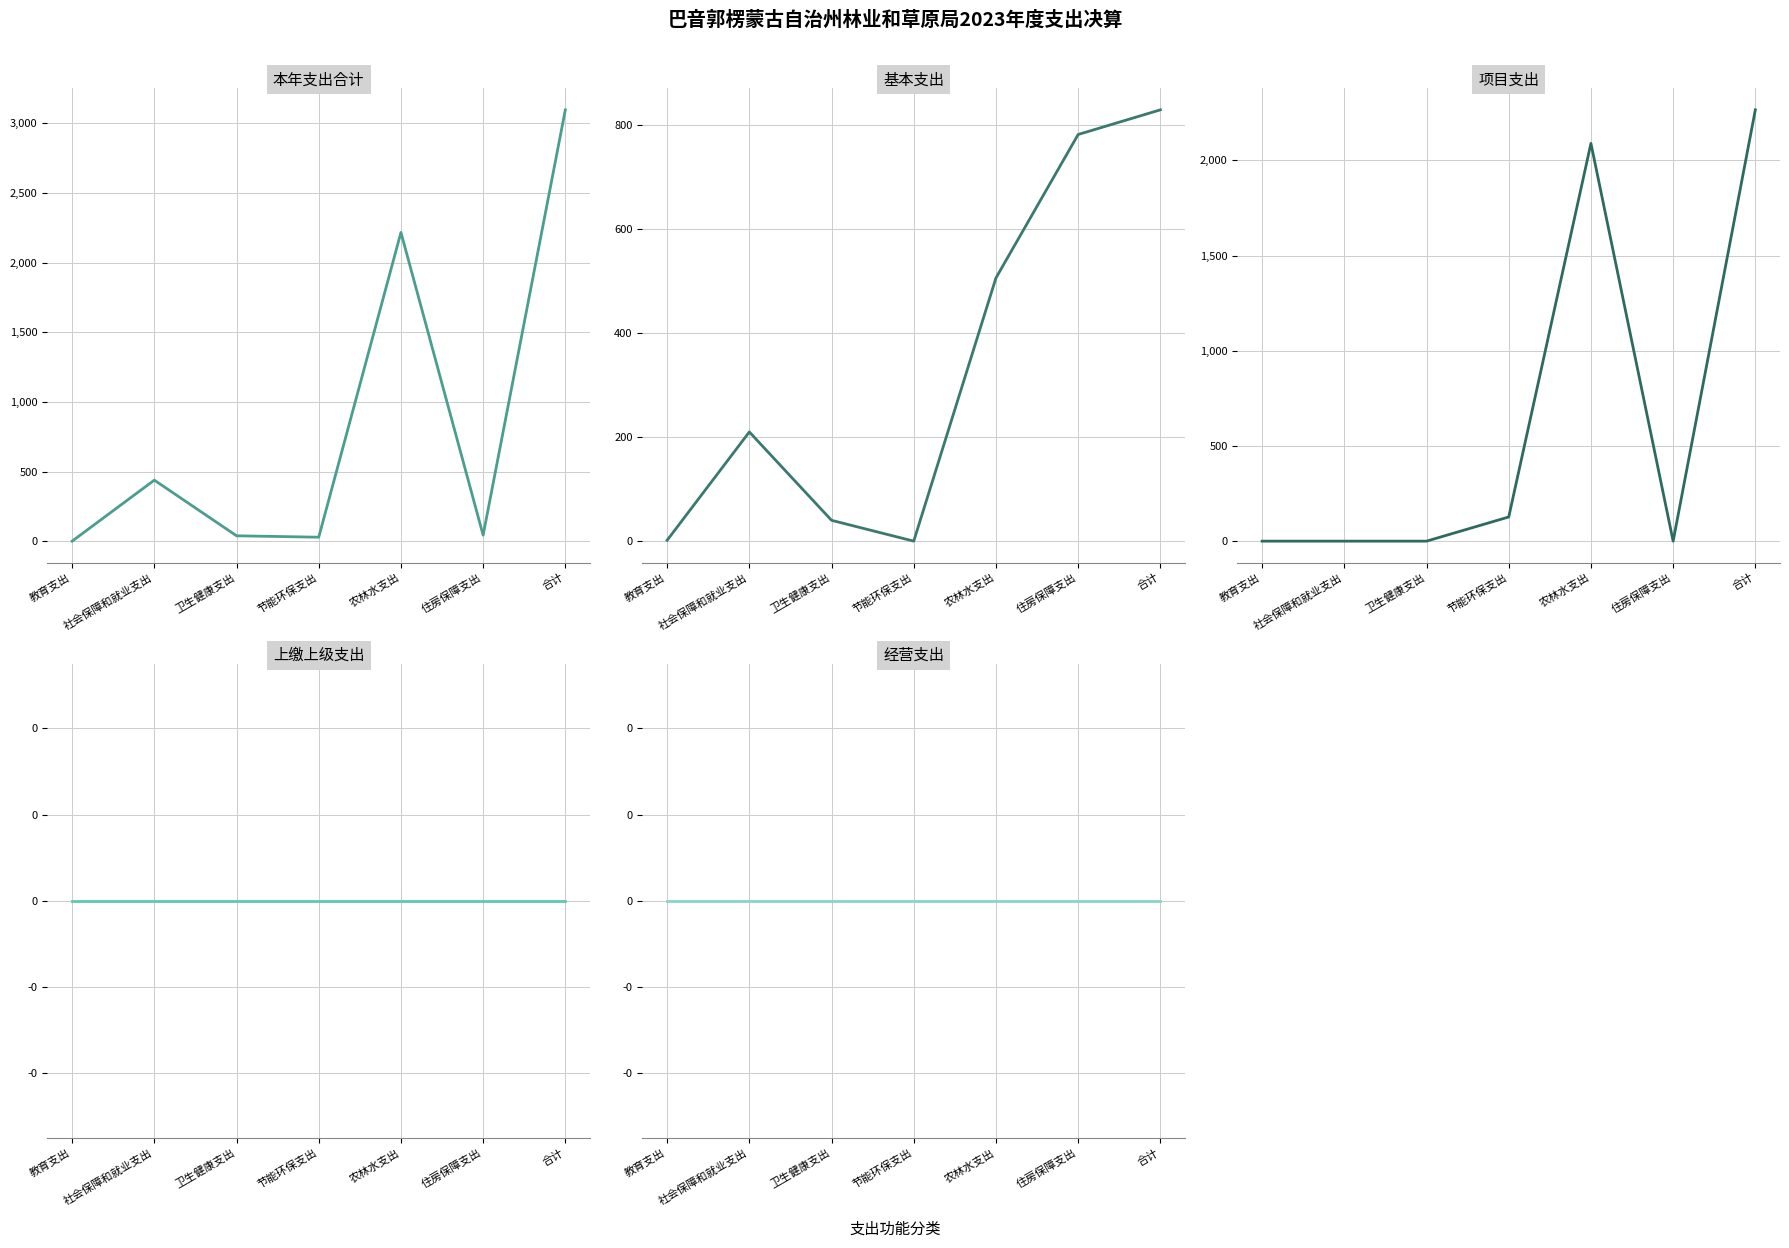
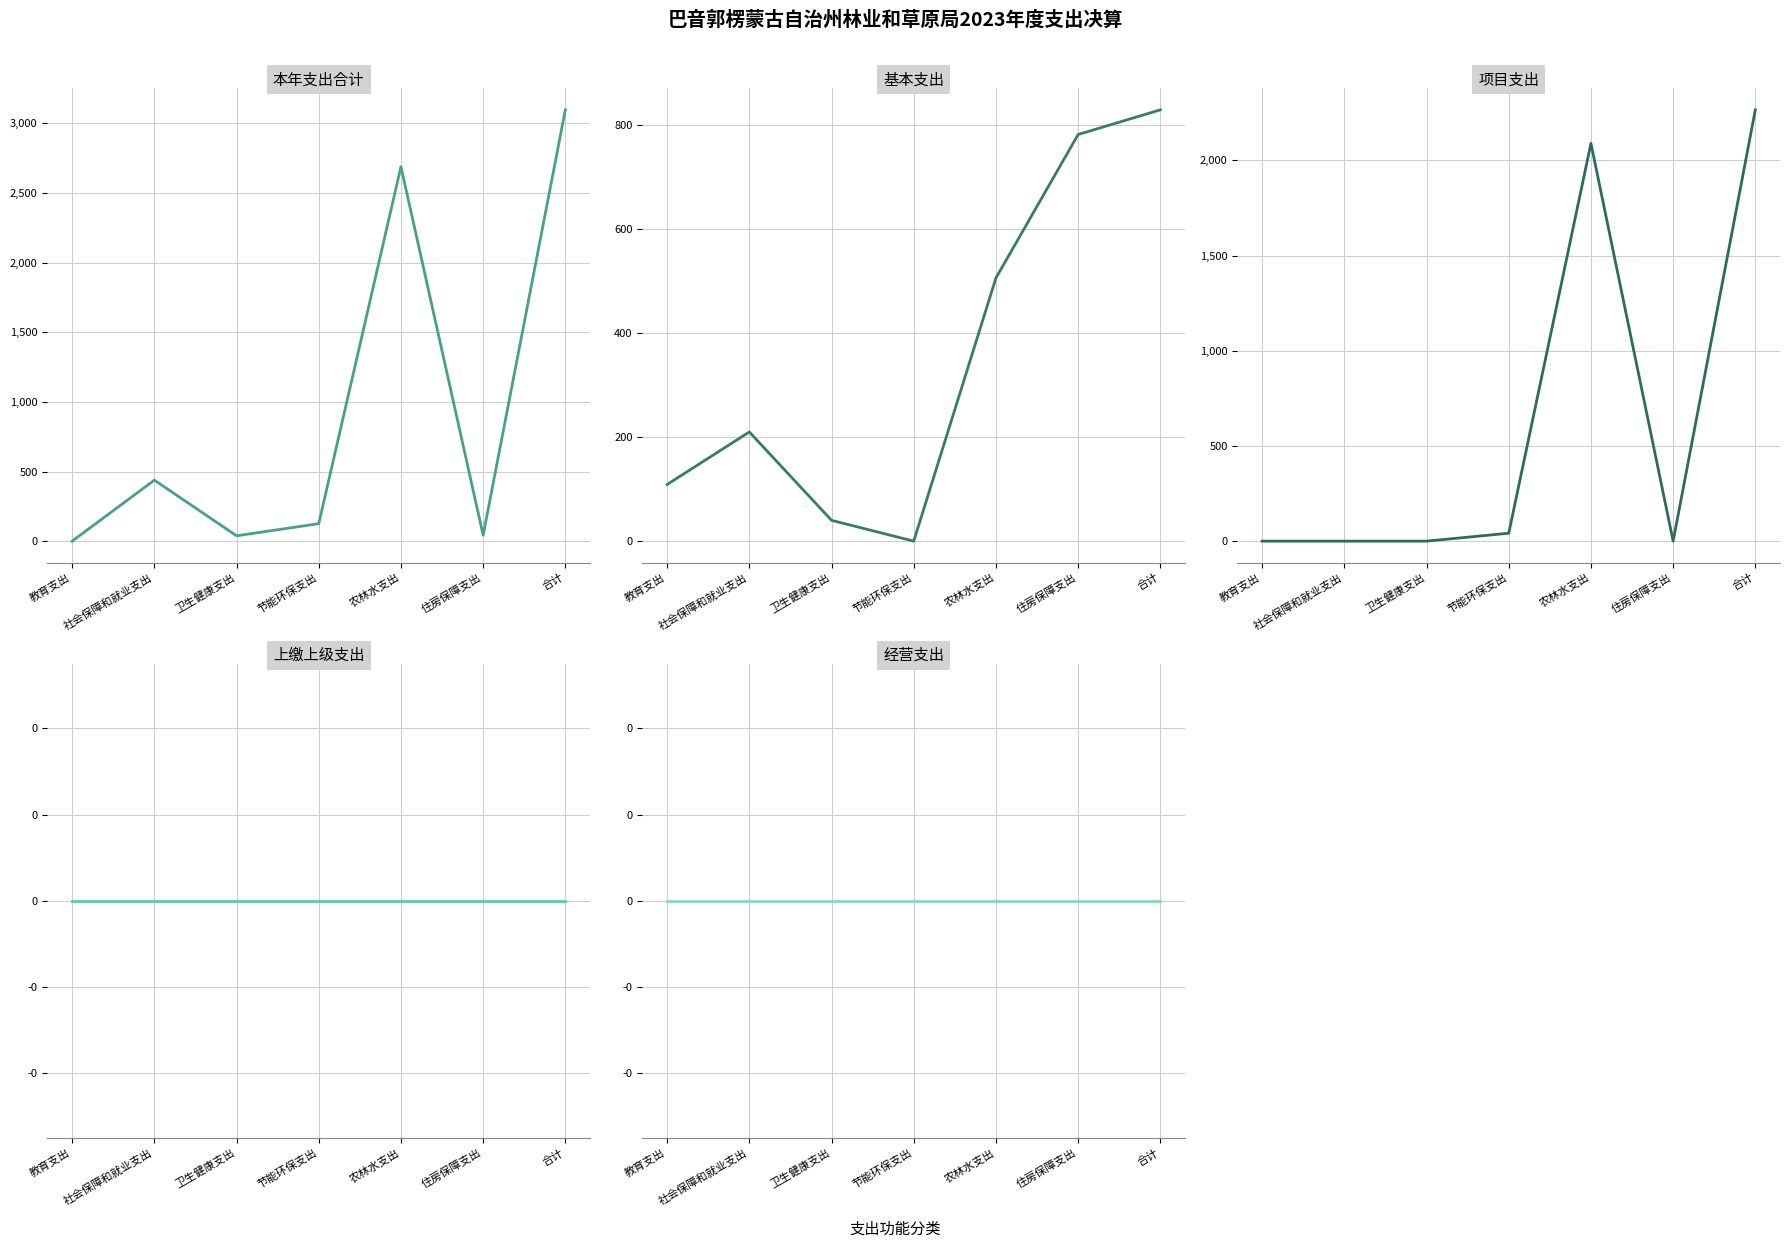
本年支出合计, 节能环保支出: 30 -> 130
本年支出合计, 农林水支出: 2,220 -> 2,690
基本支出, 教育支出: 0 -> 110
项目支出, 节能环保支出: 130 -> 40
